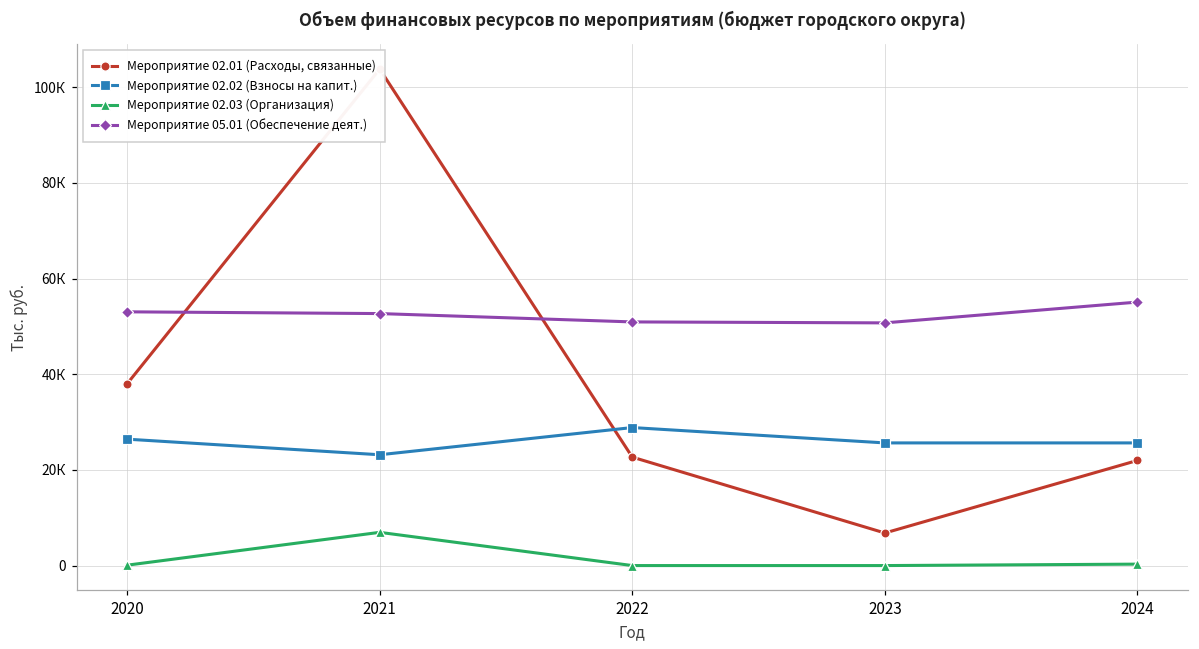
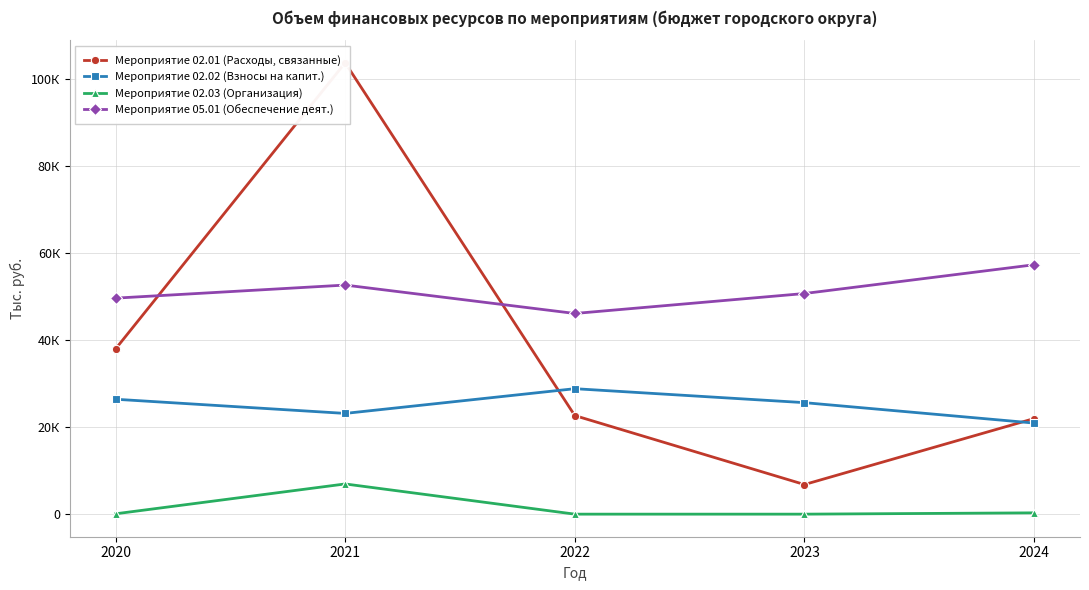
Мероприятие 05.01 (Обеспечение деят.), 2020: 53К -> 50К
Мероприятие 05.01 (Обеспечение деят.), 2022: 51К -> 46К
Мероприятие 02.02 (Взносы на капит.), 2024: 26К -> 21К
Мероприятие 05.01 (Обеспечение деят.), 2024: 55К -> 57К
